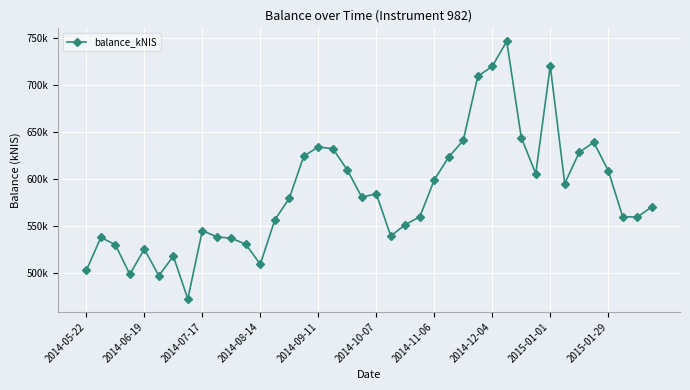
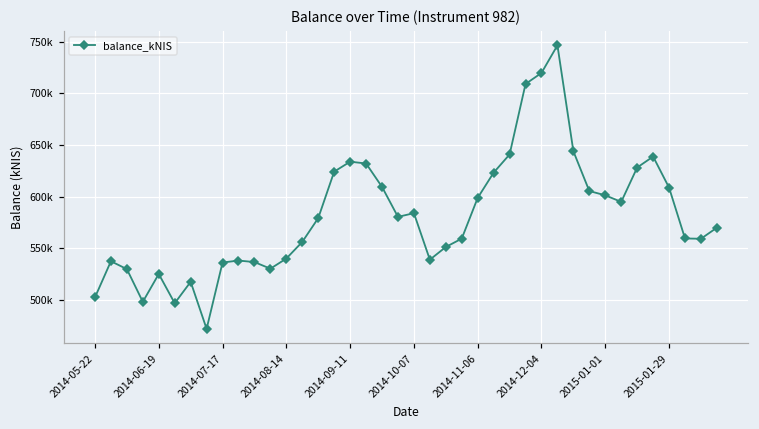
2014-07-17: 545000 -> 536000
2014-08-14: 510000 -> 540000
2015-01-01: 720000 -> 600000
